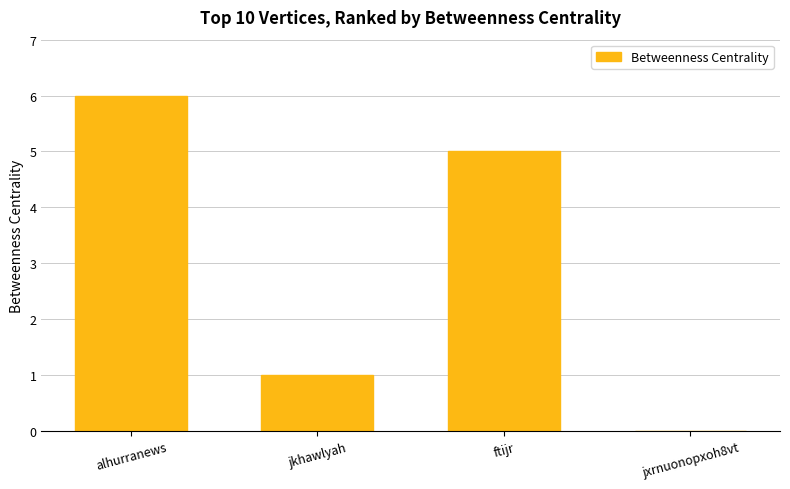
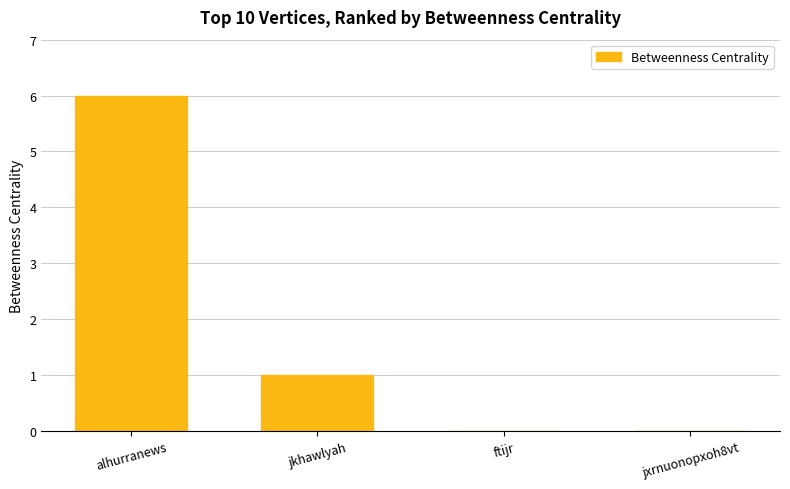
ftijr: 5 -> 0
